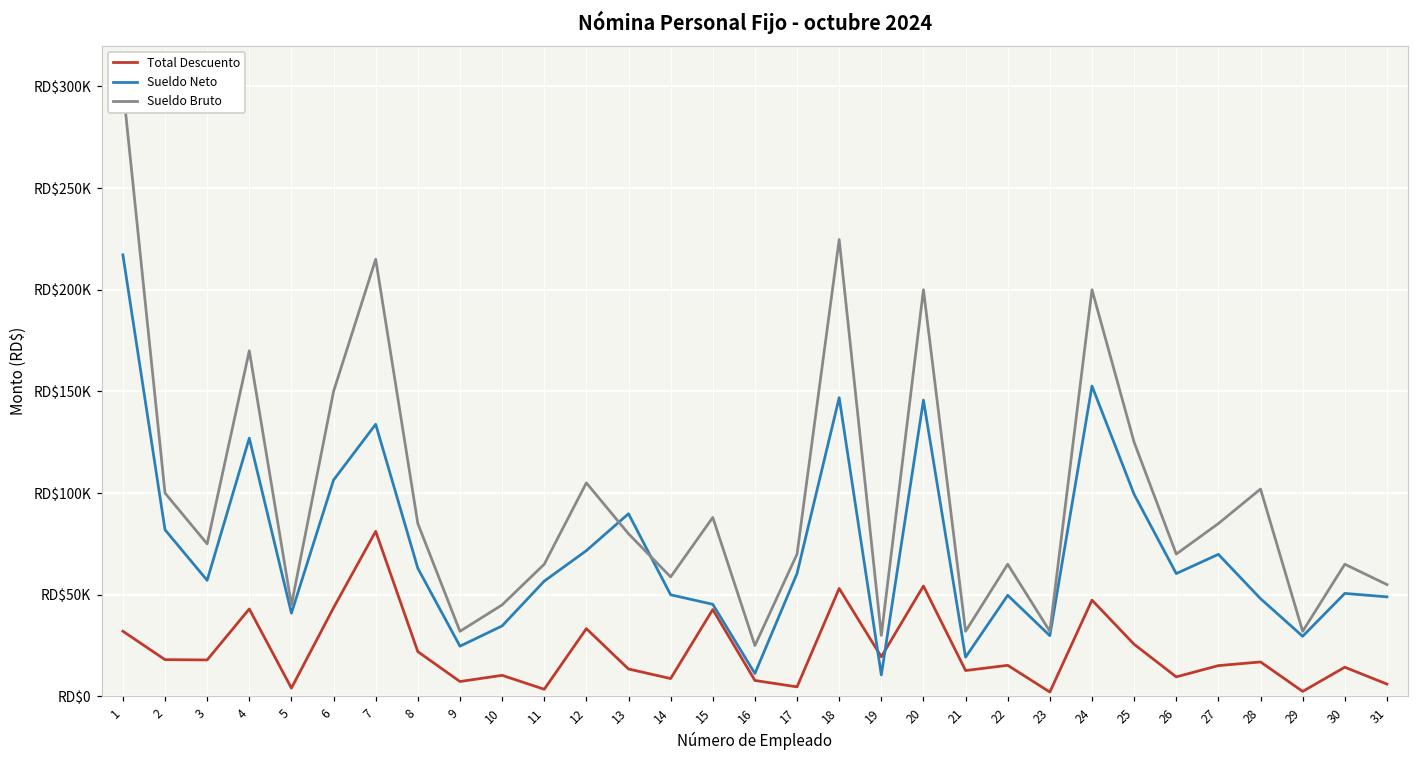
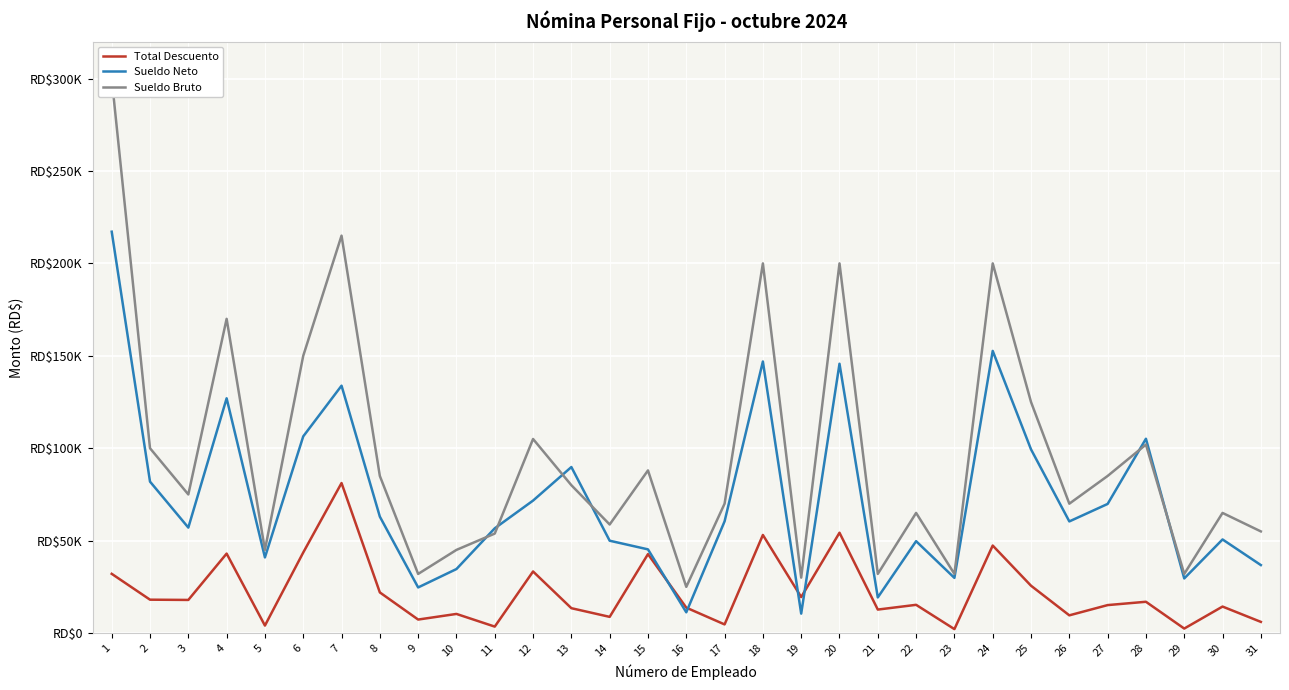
Sueldo Bruto, 11: RD$65000 -> RD$54000
Total Descuento, 16: RD$8000 -> RD$14000
Sueldo Bruto, 18: RD$225000 -> RD$200000
Sueldo Neto, 28: RD$48000 -> RD$105000
Sueldo Neto, 31: RD$49000 -> RD$37000
